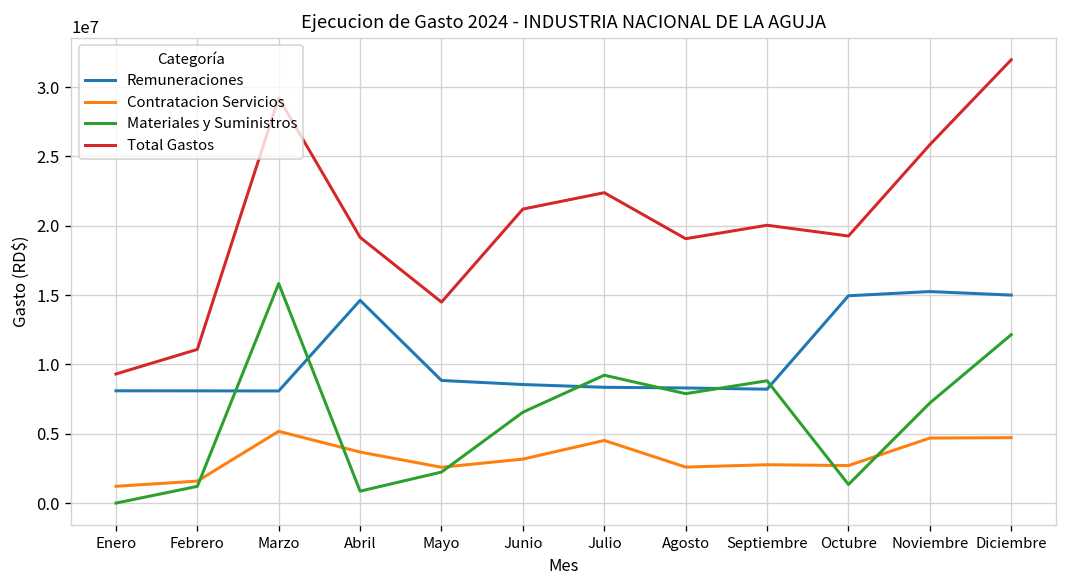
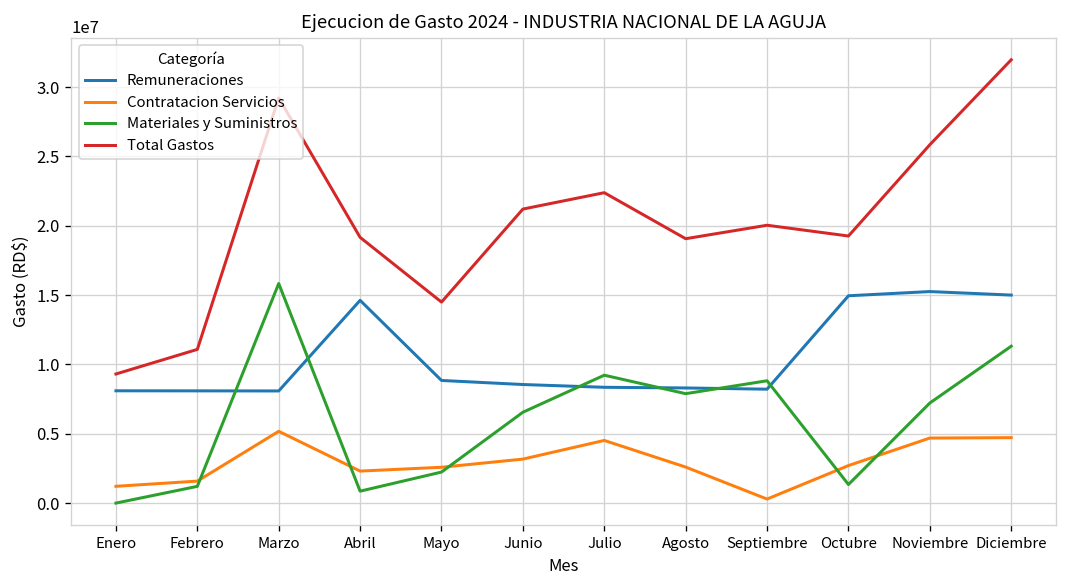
Contratacion Servicios, Abril: 3700000 -> 2300000
Contratacion Servicios, Septiembre: 2800000 -> 300000
Materiales y Suministros, Diciembre: 12100000 -> 11300000
